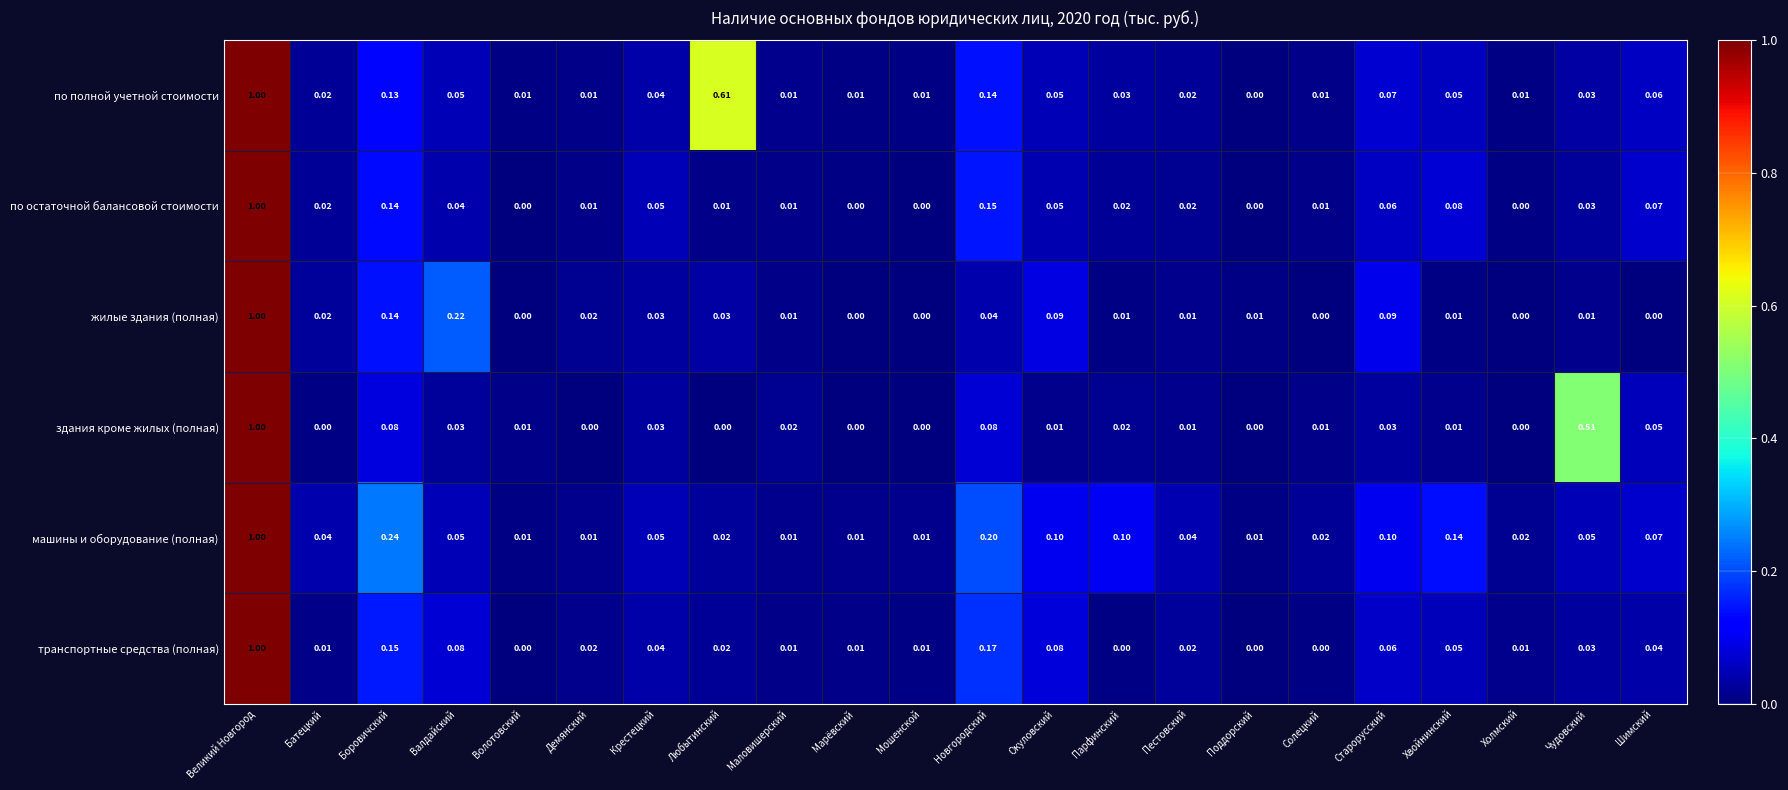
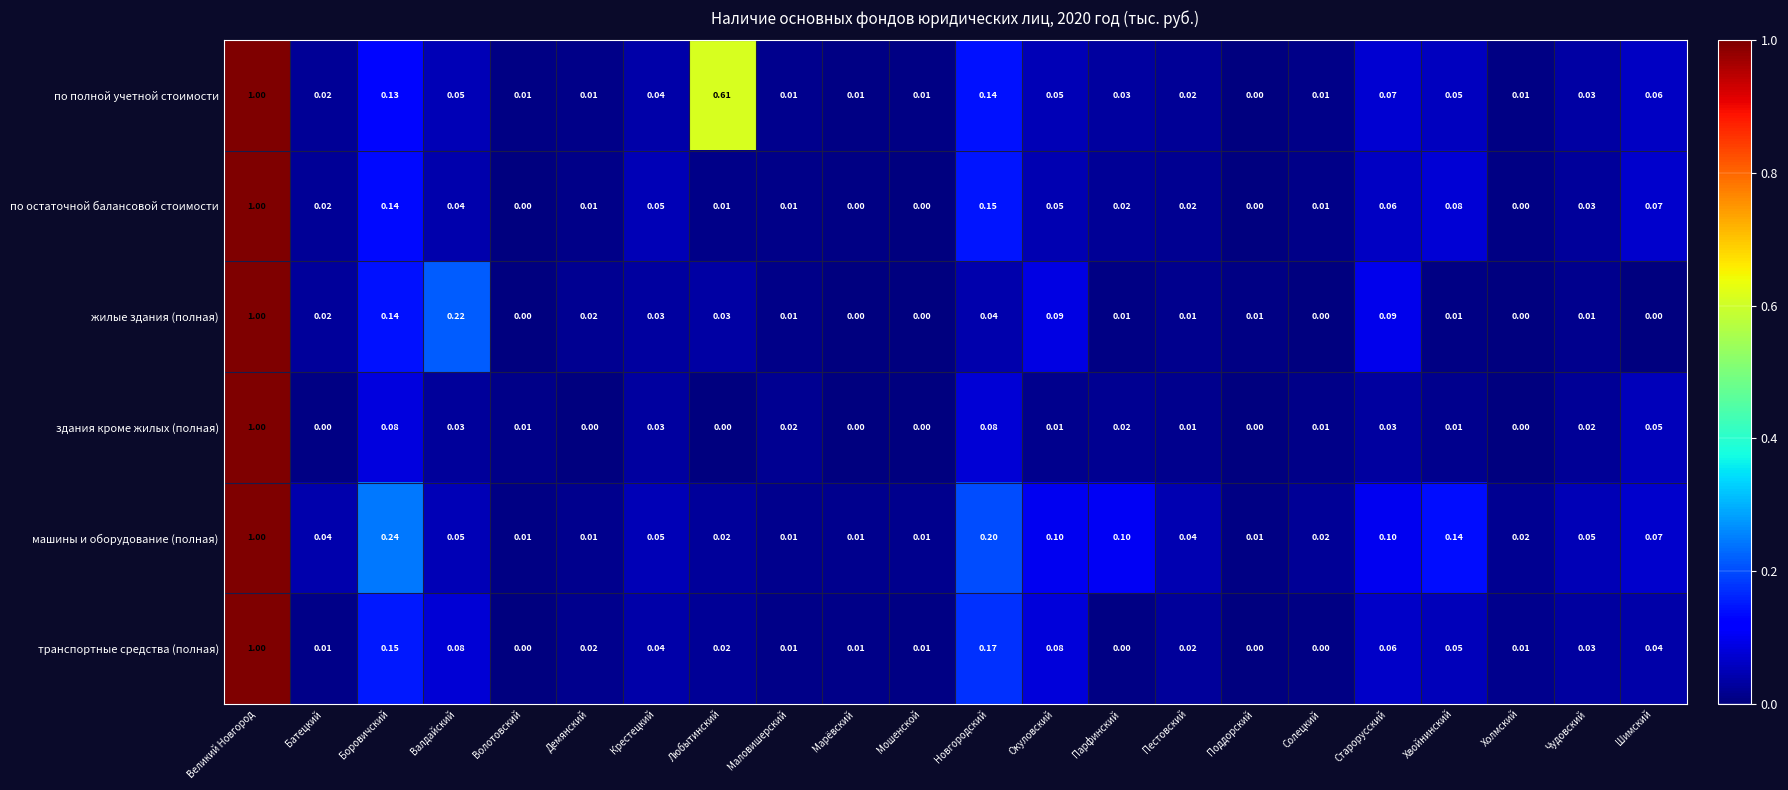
здания кроме жилых (полная), Чудовский: 0.51 -> 0.02
